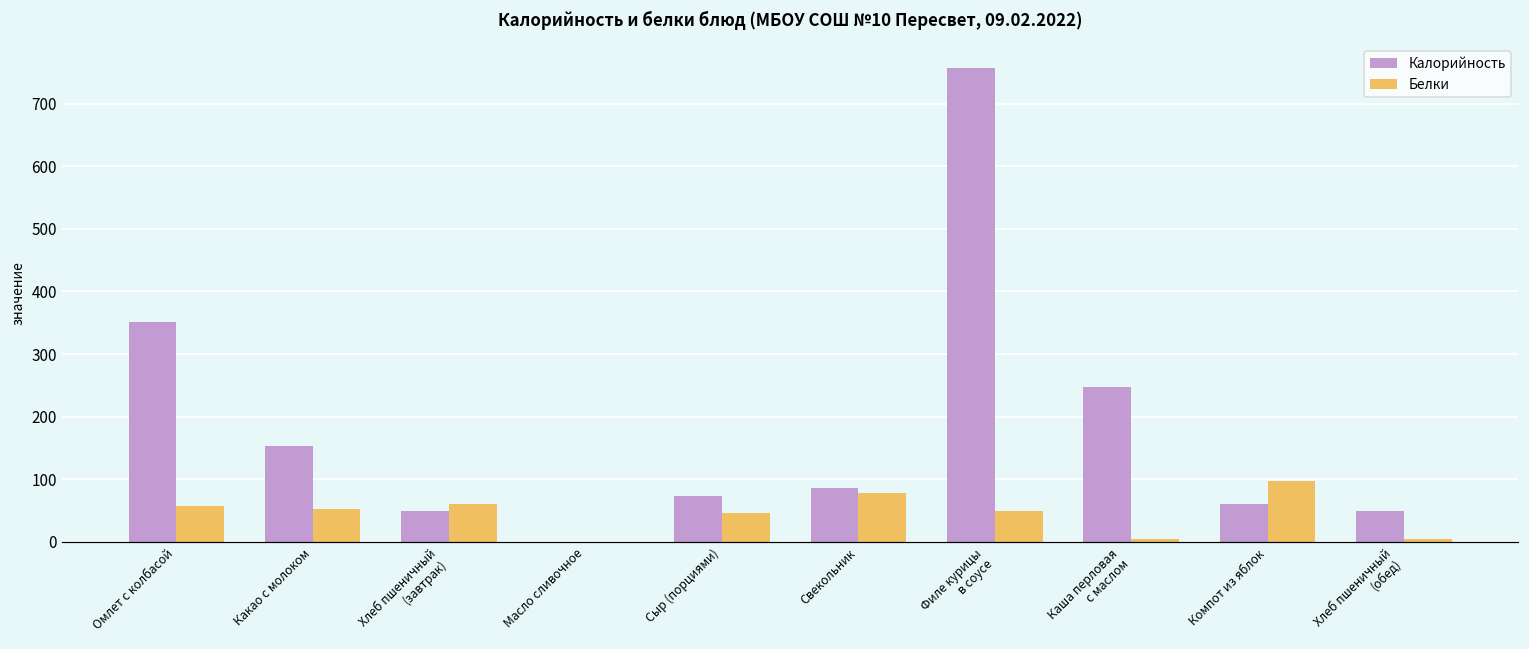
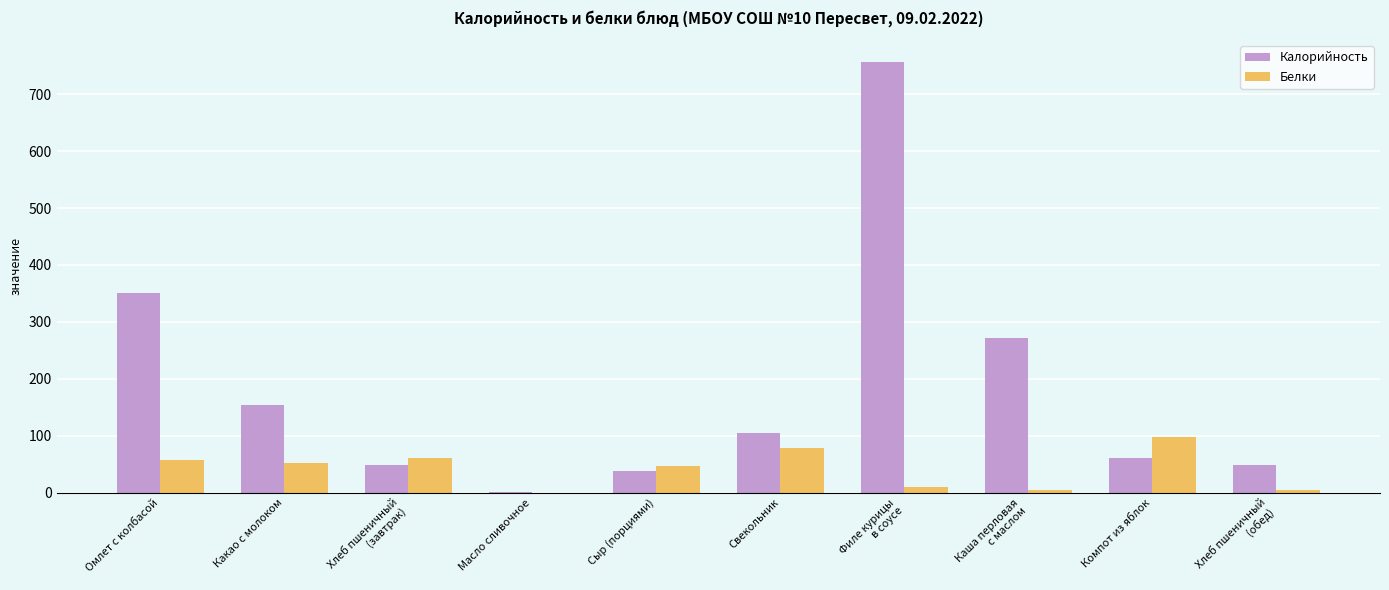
Калорийность, Сыр (порциями): 70 -> 40
Калорийность, Свекольник: 90 -> 100
Белки, Филе курицы в соусе: 50 -> 10
Калорийность, Каша перловая с маслом: 250 -> 270
